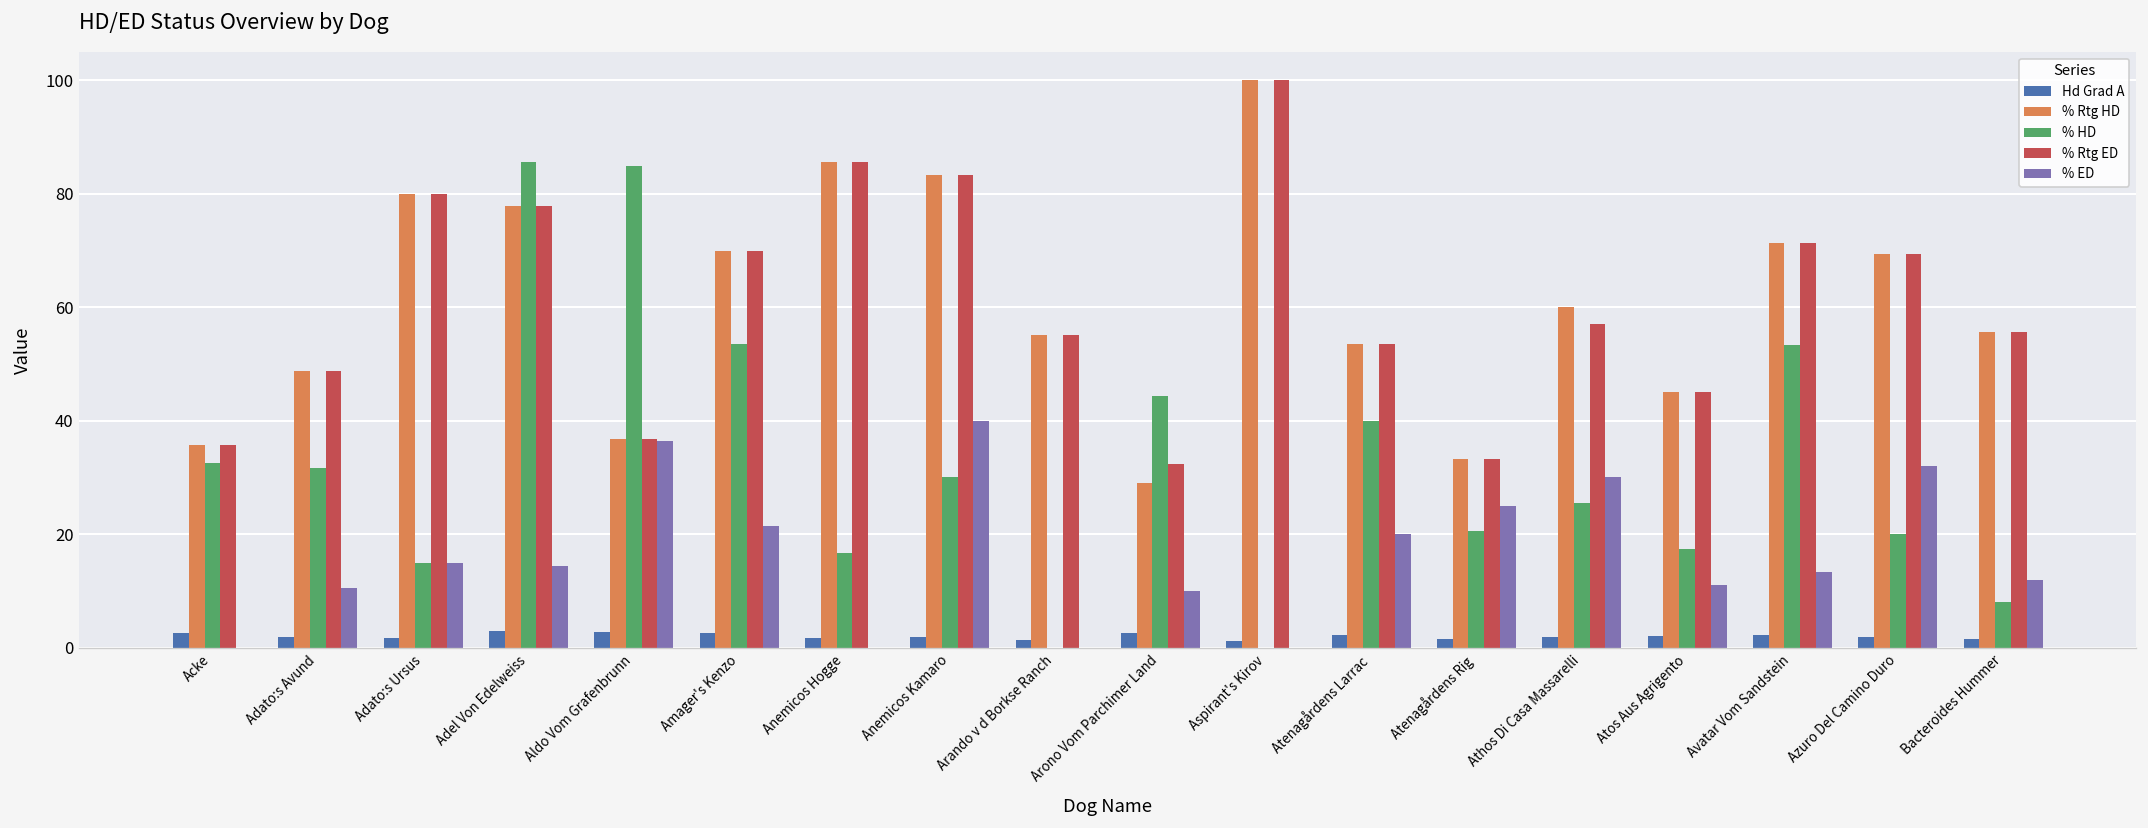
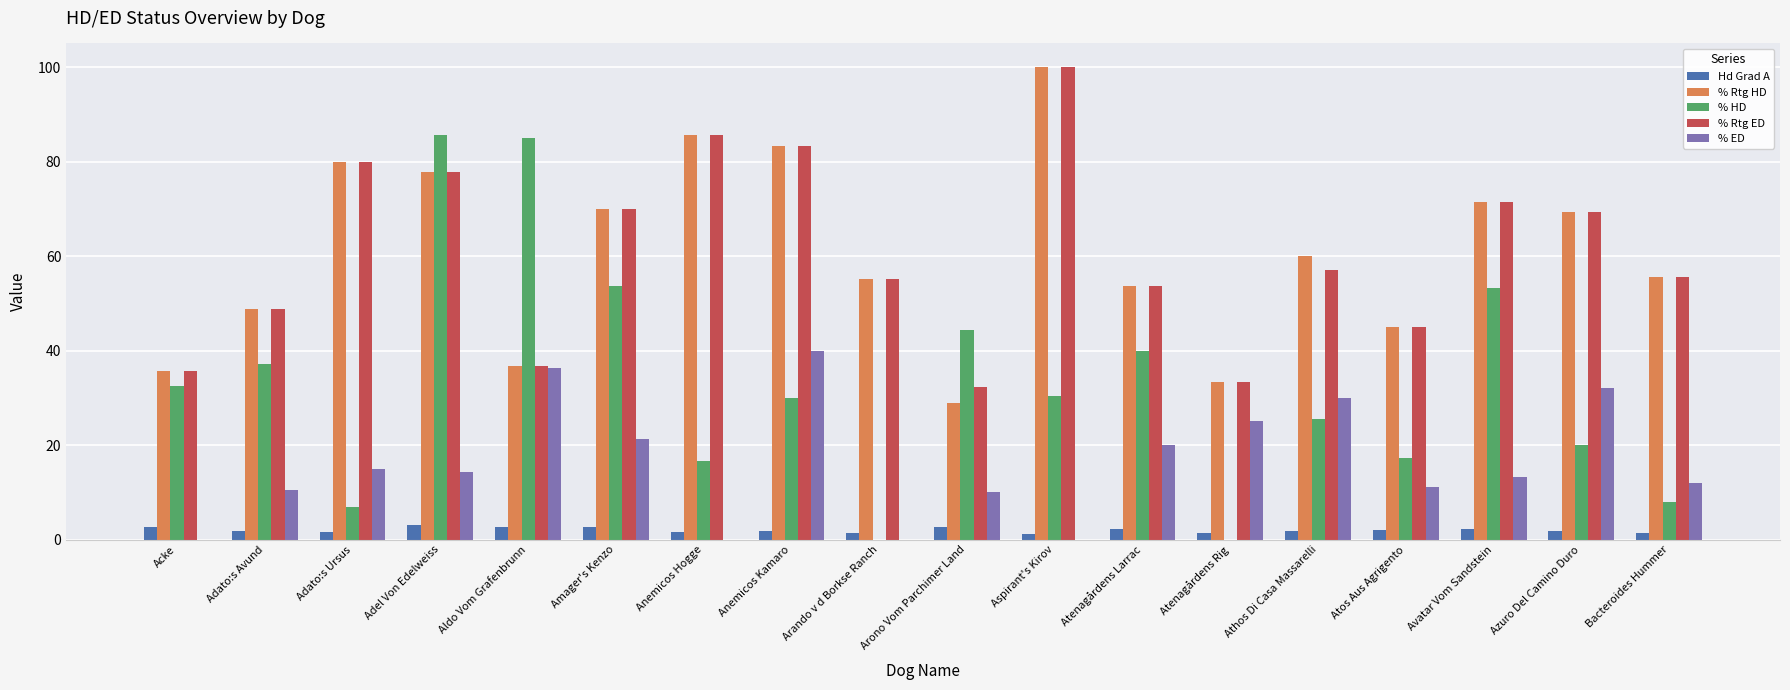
% HD, Adato:s Avund: 32 -> 37
% HD, Adato:s Ursus: 15 -> 7
% HD, Aspirant's Kirov: 0 -> 31
% HD, Atenagårdens Rig: 21 -> 0
